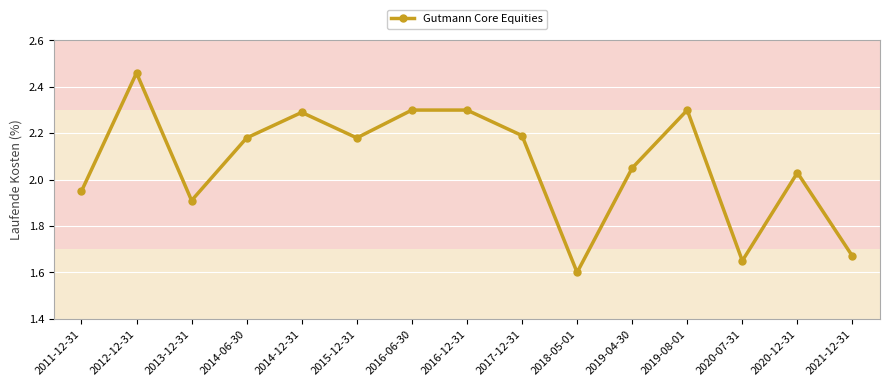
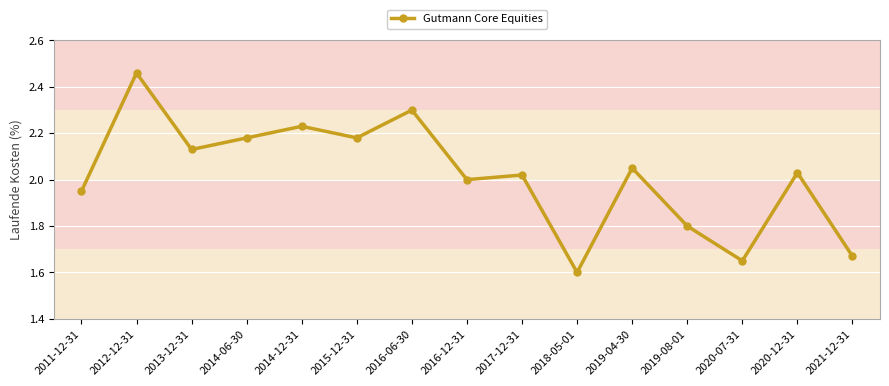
2013-12-31: 1.91 -> 2.13
2014-12-31: 2.29 -> 2.23
2016-12-31: 2.3 -> 2.0
2017-12-31: 2.19 -> 2.02
2019-08-01: 2.3 -> 1.8
